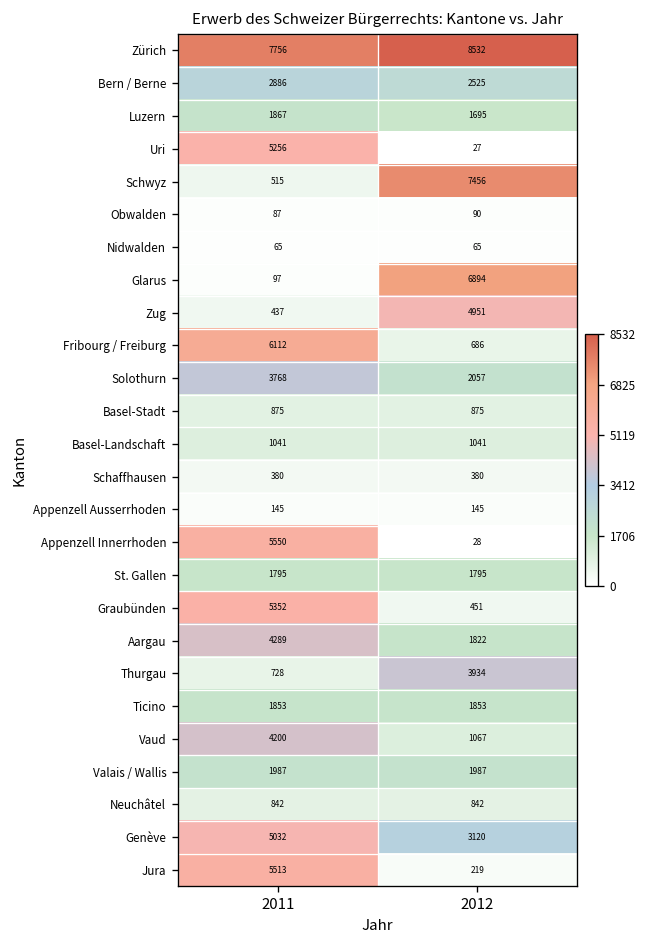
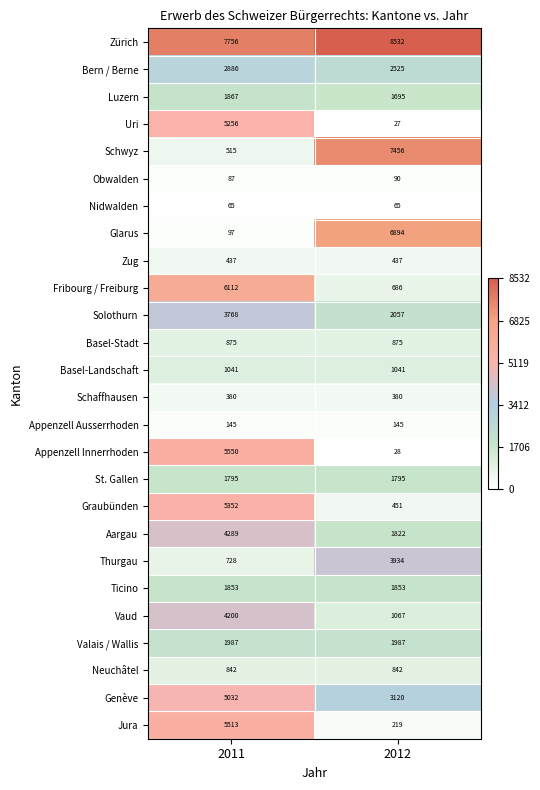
Zug, 2012: 4951 -> 437
